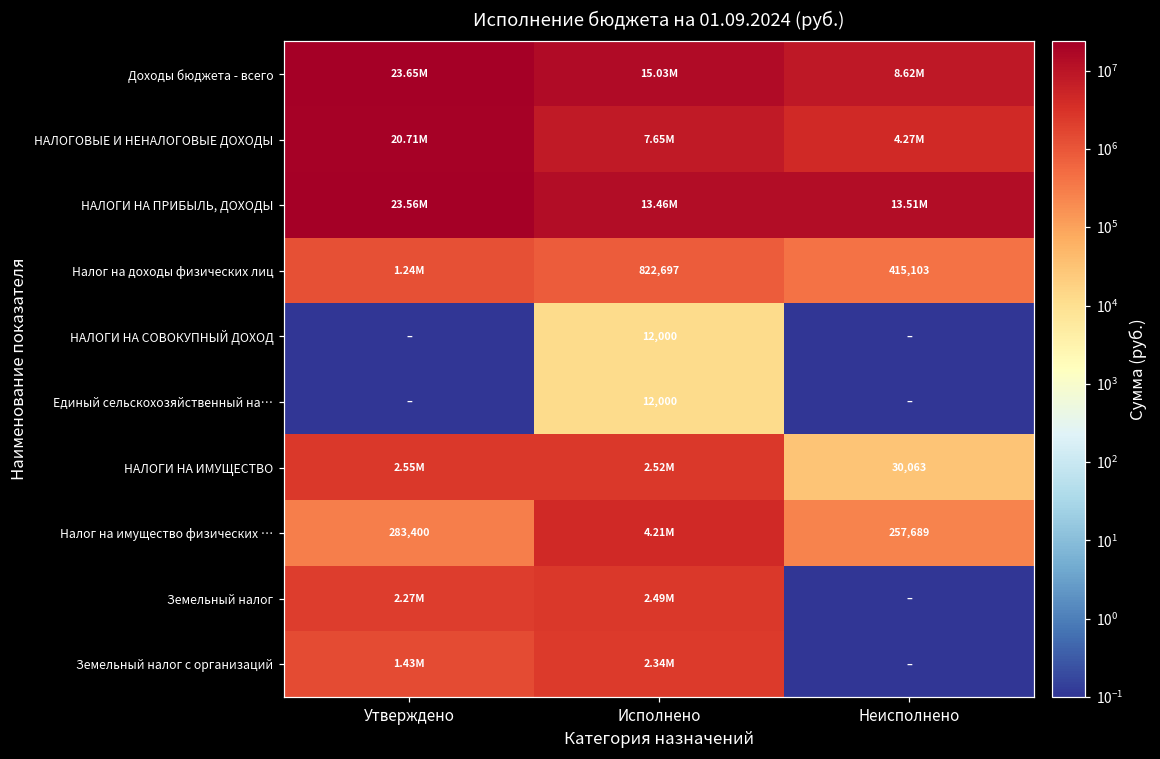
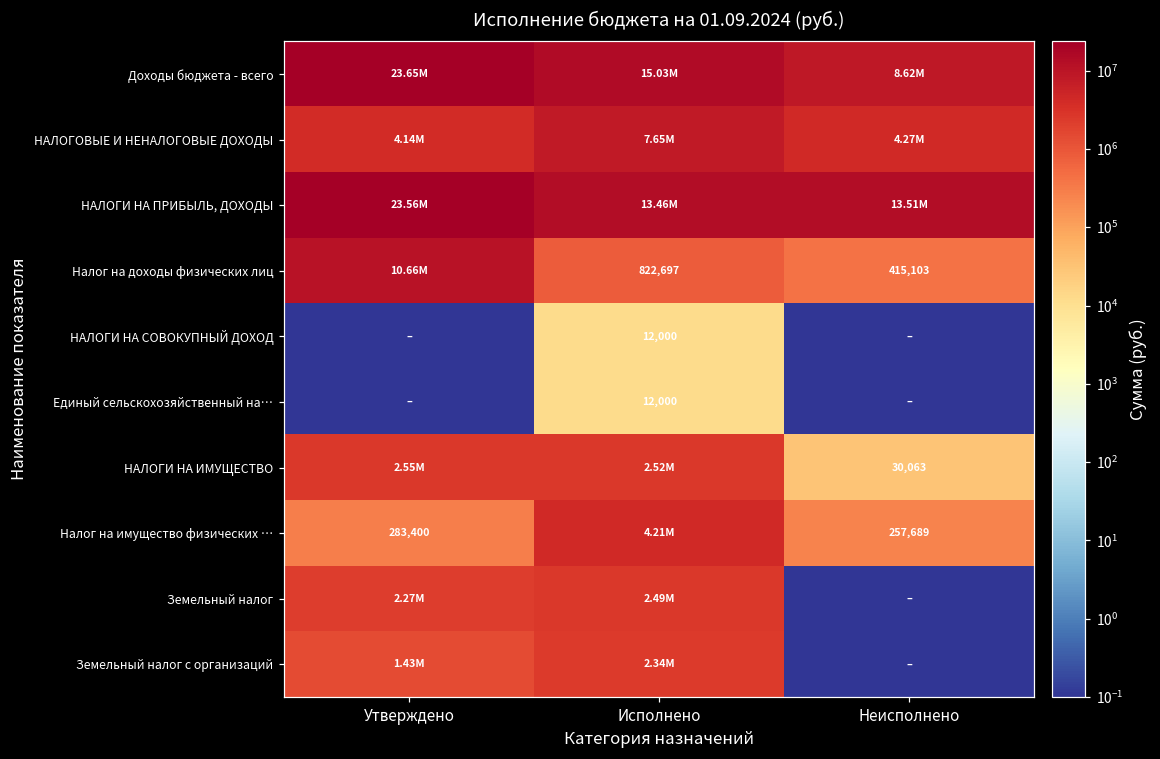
НАЛОГОВЫЕ И НЕНАЛОГОВЫЕ ДОХОДЫ, Утверждено: 20.71M -> 4.14M
Налог на доходы физических лиц, Утверждено: 1.24M -> 10.66M
